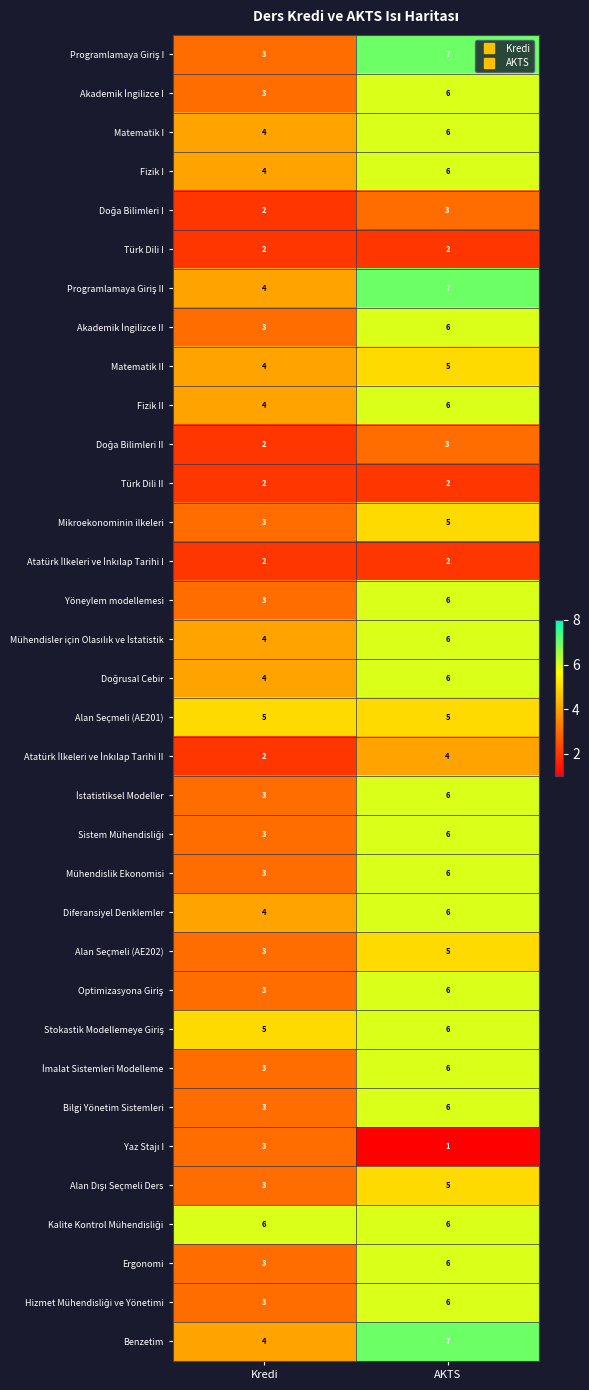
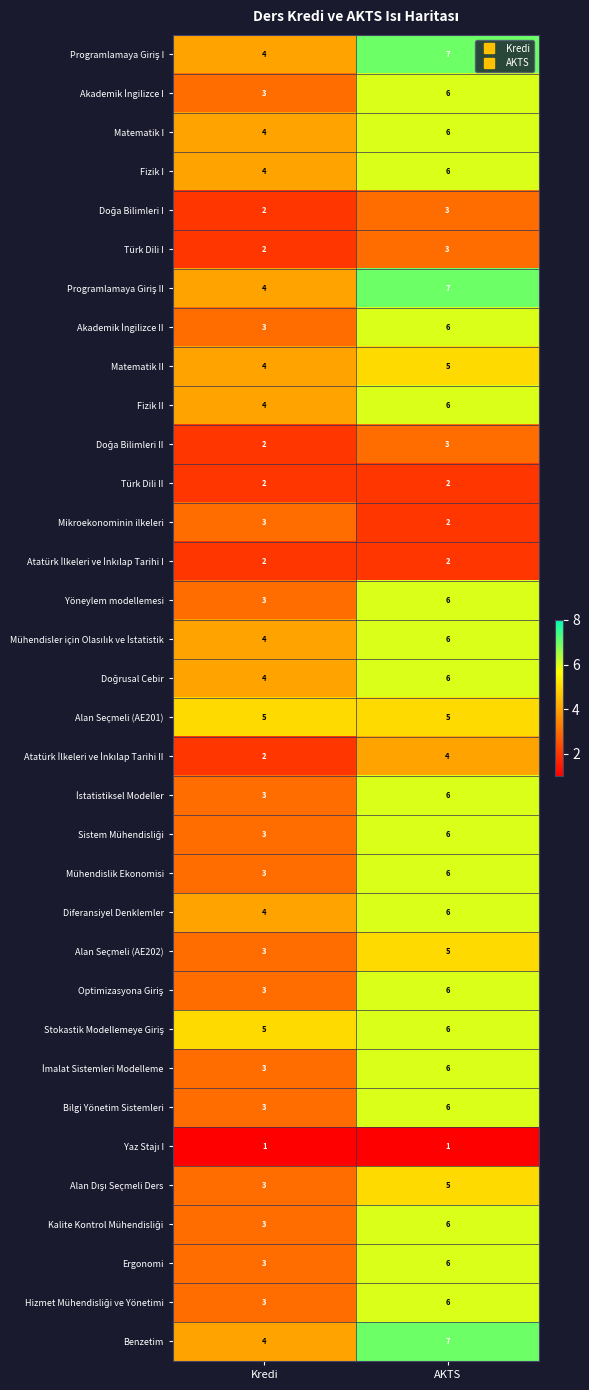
Programlamaya Giriş I, Kredi: 3 -> 4
Türk Dili I, AKTS: 2 -> 3
Mikroekonominin ilkeleri, AKTS: 5 -> 2
Yaz Stajı I, Kredi: 3 -> 1
Kalite Kontrol Mühendisliği, Kredi: 6 -> 3
